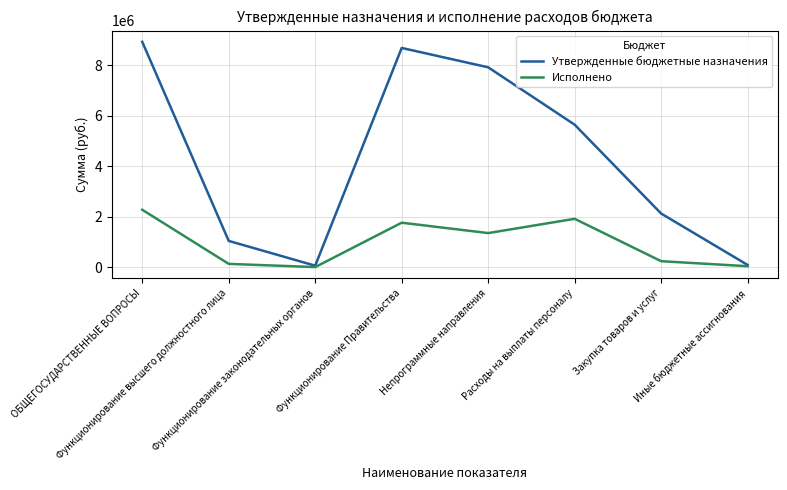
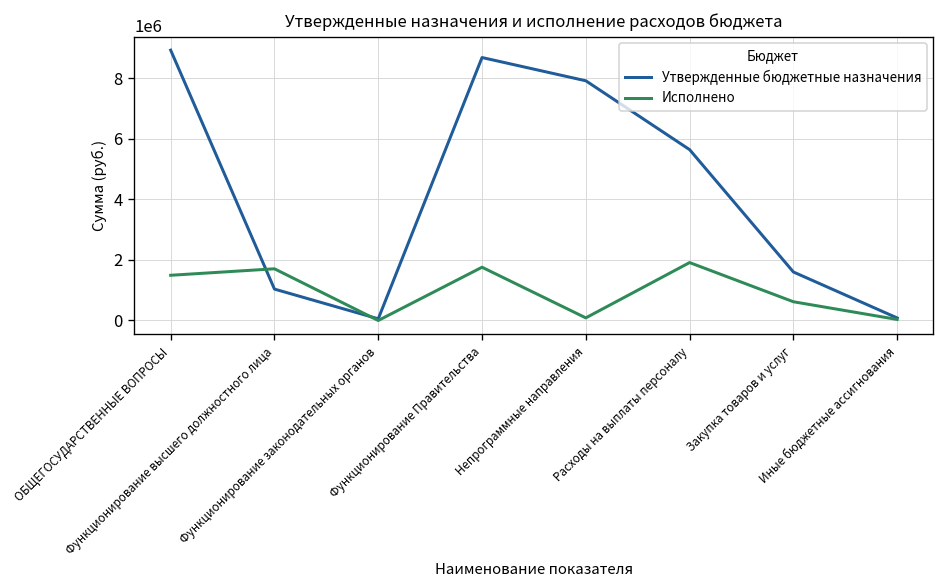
Исполнено, ОБЩЕГОСУДАРСТВЕННЫЕ ВОПРОСЫ: 2300000 -> 1500000
Исполнено, Функционирование высшего должностного лица: 100000 -> 1700000
Исполнено, Непрограммные направления: 1300000 -> 100000
Утвержденные бюджетные назначения, Закупка товаров и услуг: 2100000 -> 1600000
Исполнено, Закупка товаров и услуг: 200000 -> 600000
